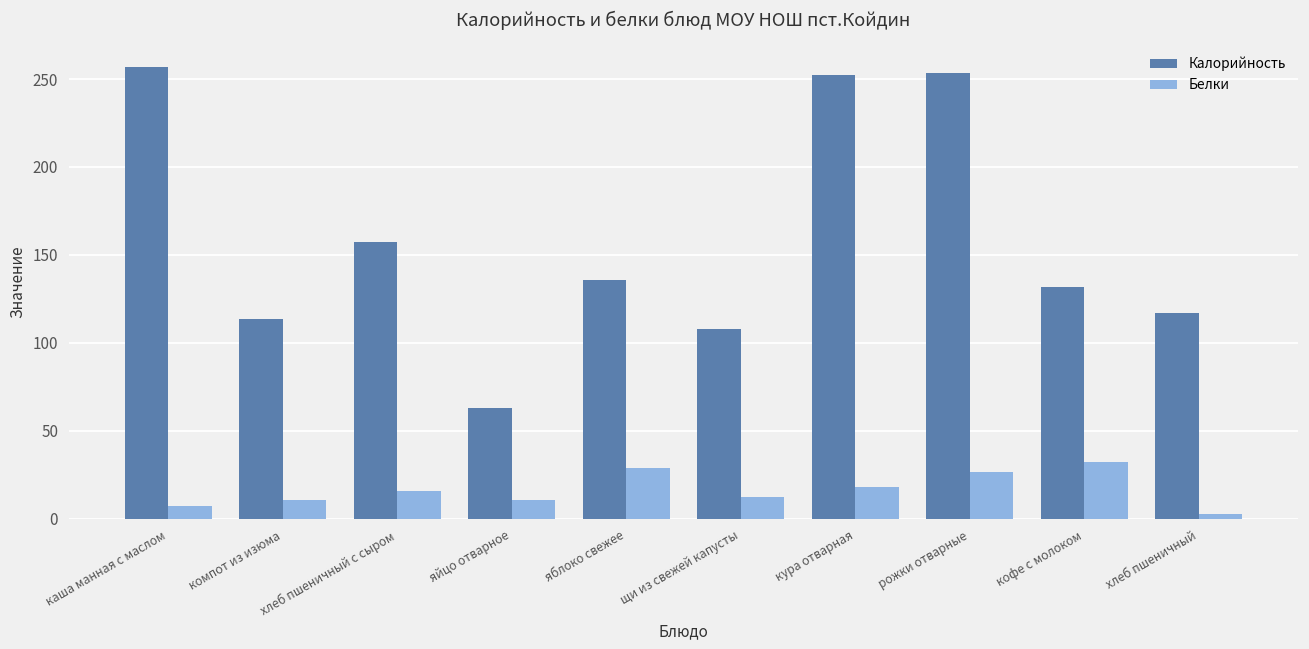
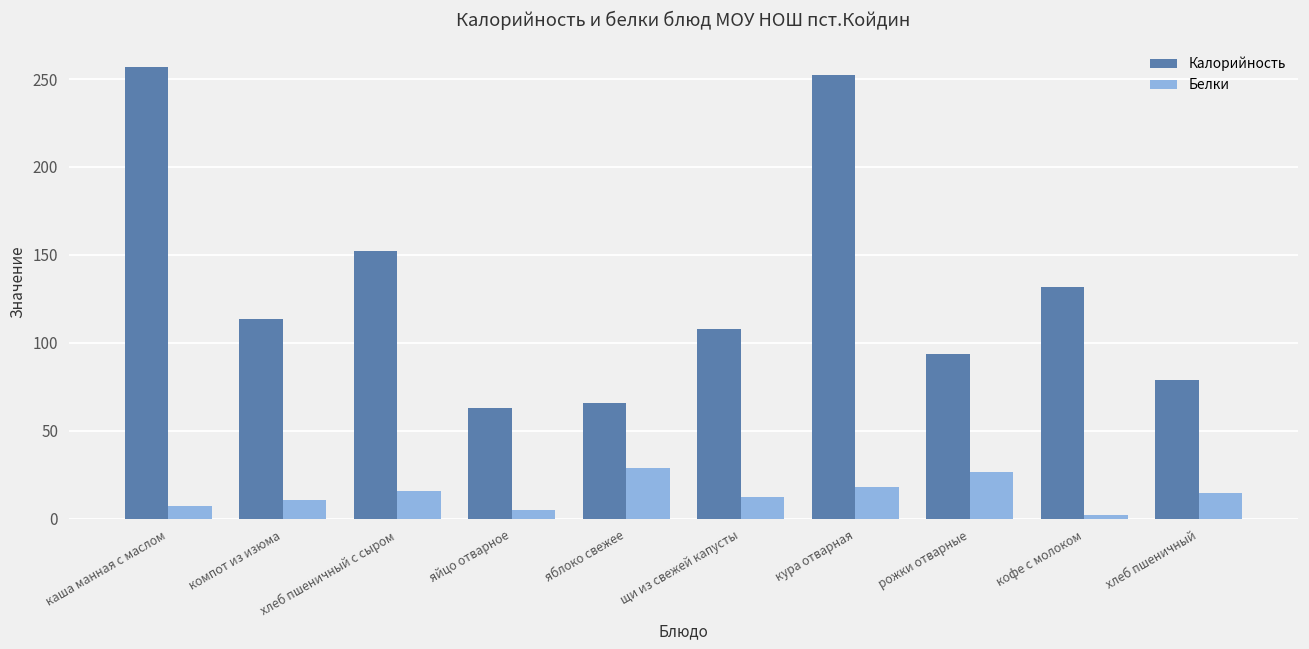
Калорийность, хлеб пшеничный с сыром: 158 -> 152
Белки, яйцо отварное: 10 -> 5
Калорийность, яблоко свежее: 136 -> 66
Калорийность, рожки отварные: 253 -> 94
Белки, кофе с молоком: 32 -> 2
Калорийность, хлеб пшеничный: 117 -> 79
Белки, хлеб пшеничный: 3 -> 15
